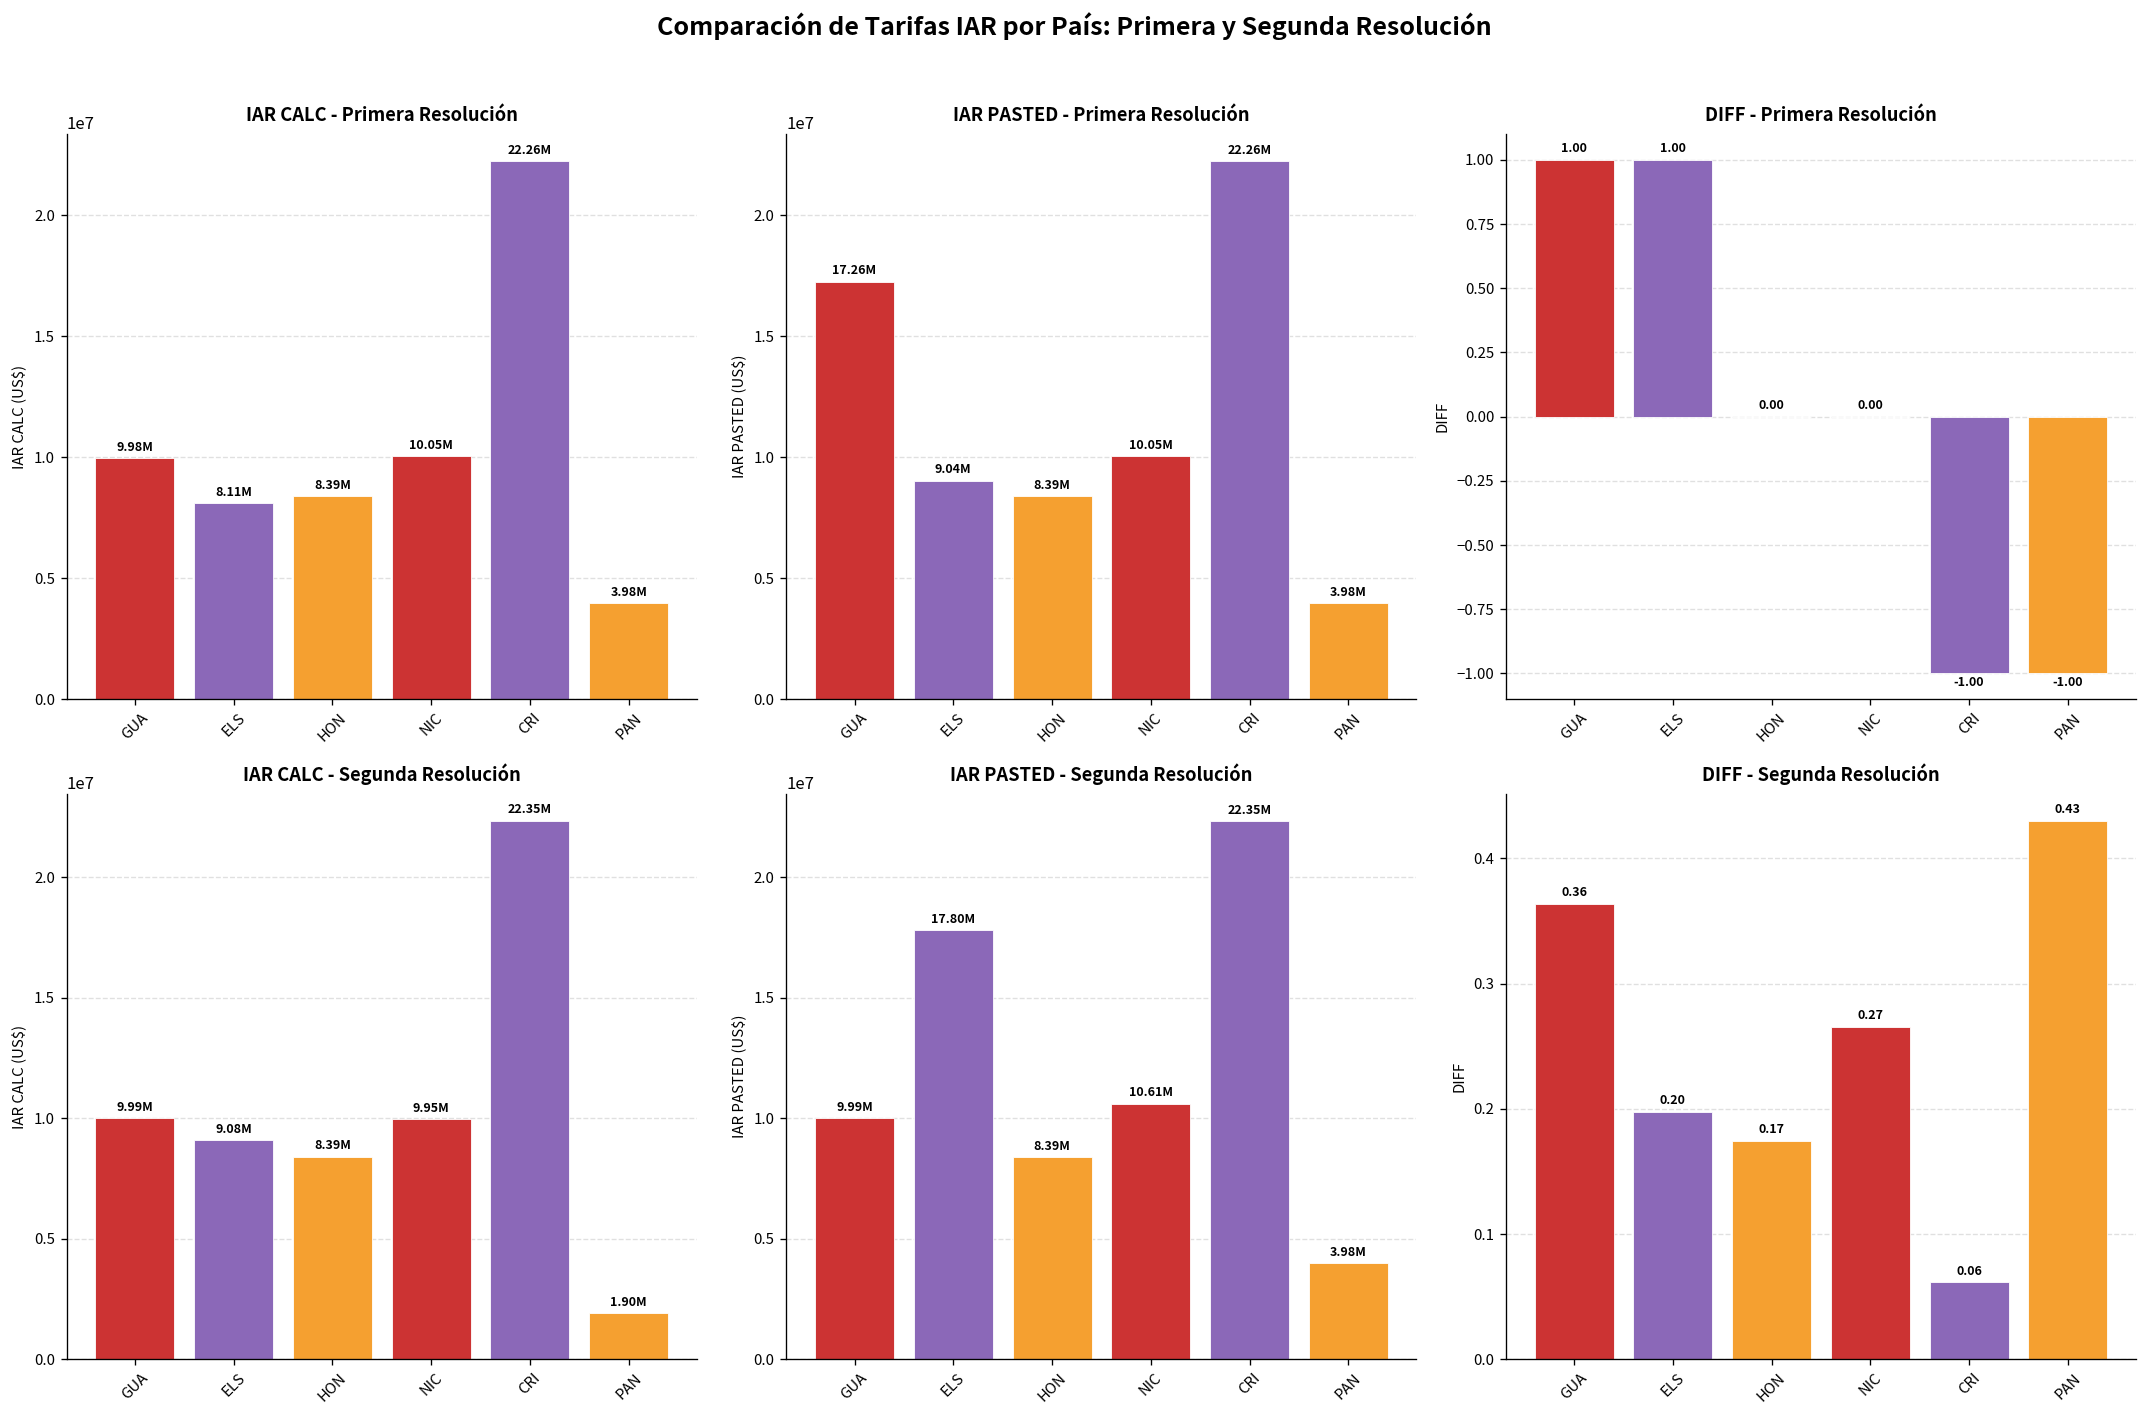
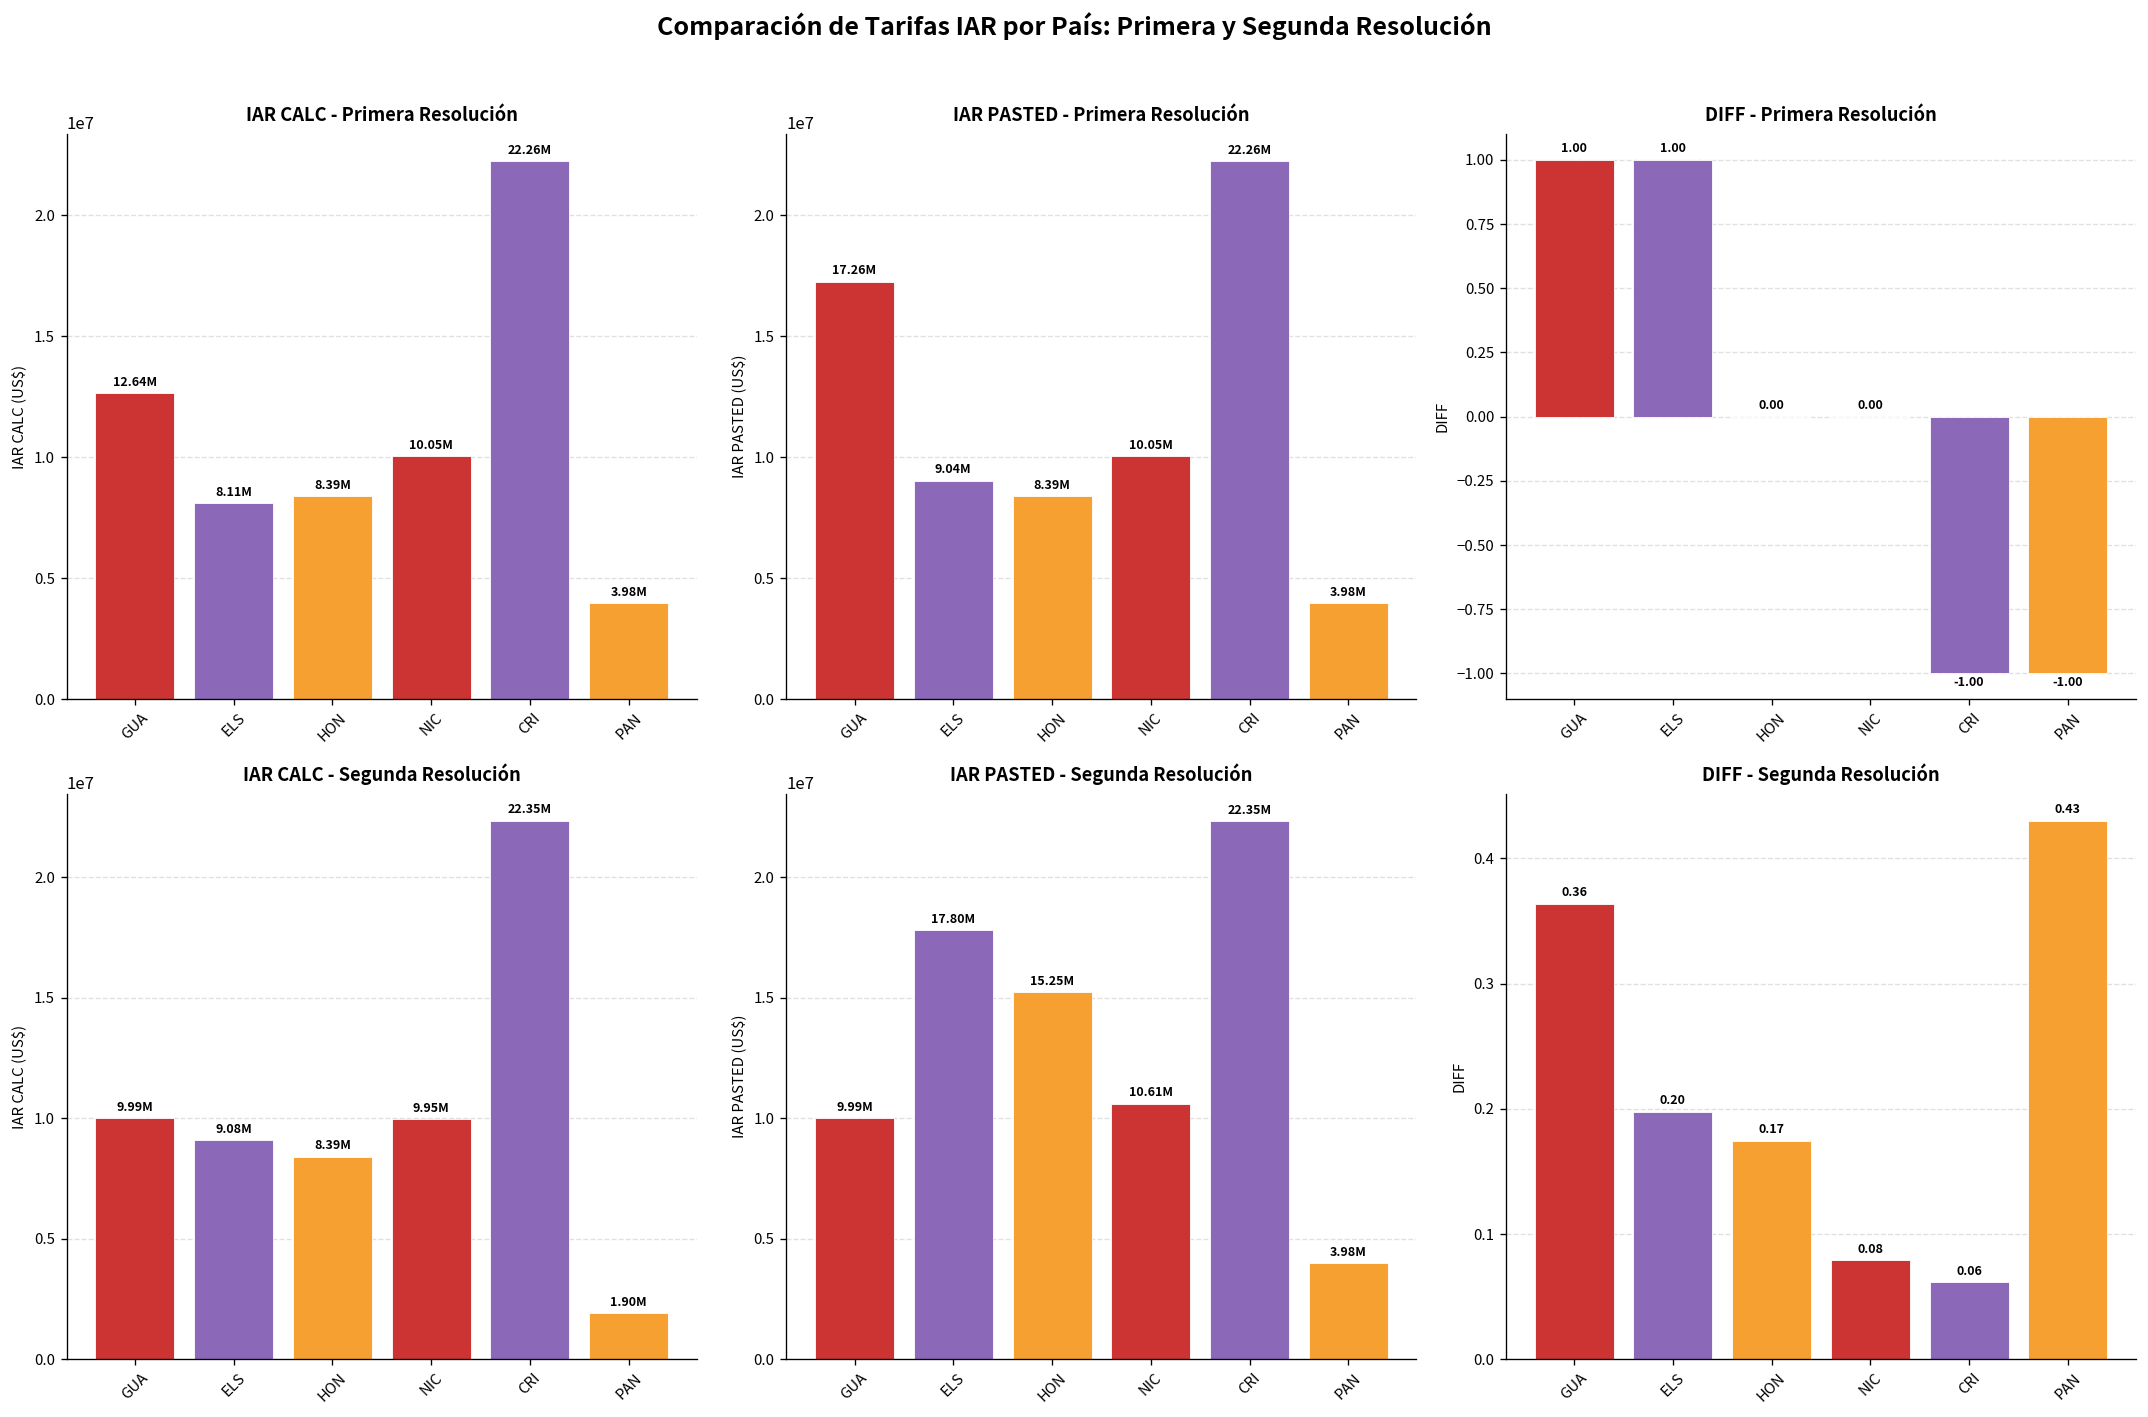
IAR CALC - Primera Resolución, GUA: 9.98M -> 12.64M
IAR PASTED - Segunda Resolución, HON: 8.39M -> 15.25M
DIFF - Segunda Resolución, NIC: 0.27 -> 0.08
